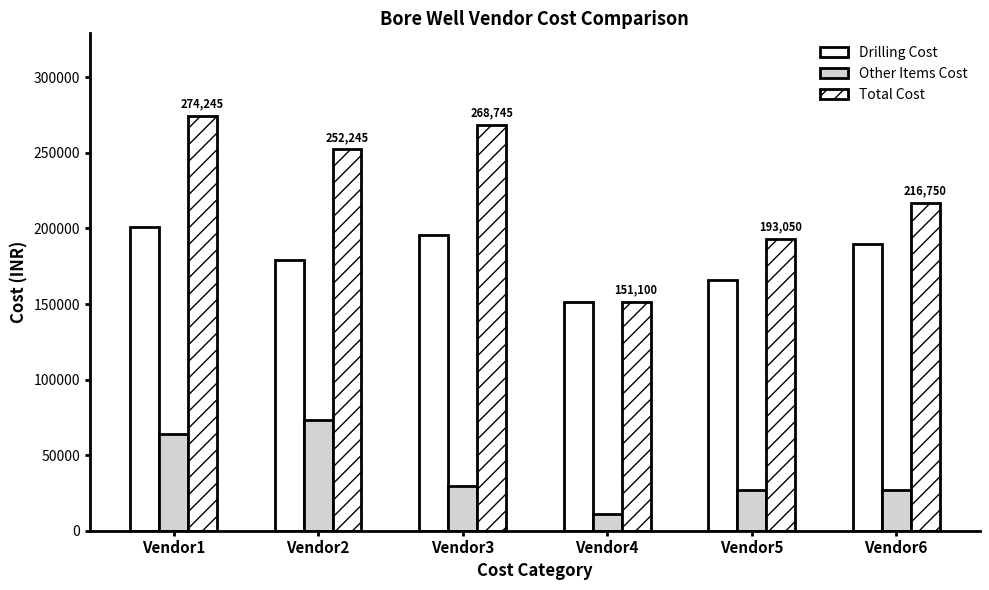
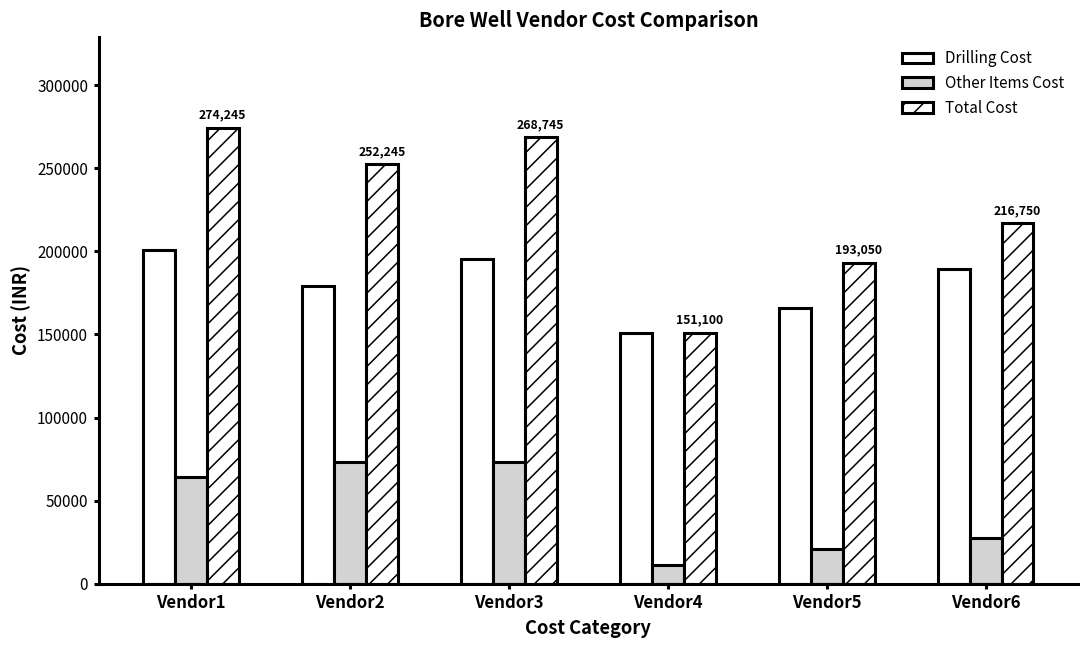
Other Items Cost, Vendor3: 30000 -> 73000
Other Items Cost, Vendor5: 27000 -> 21000
